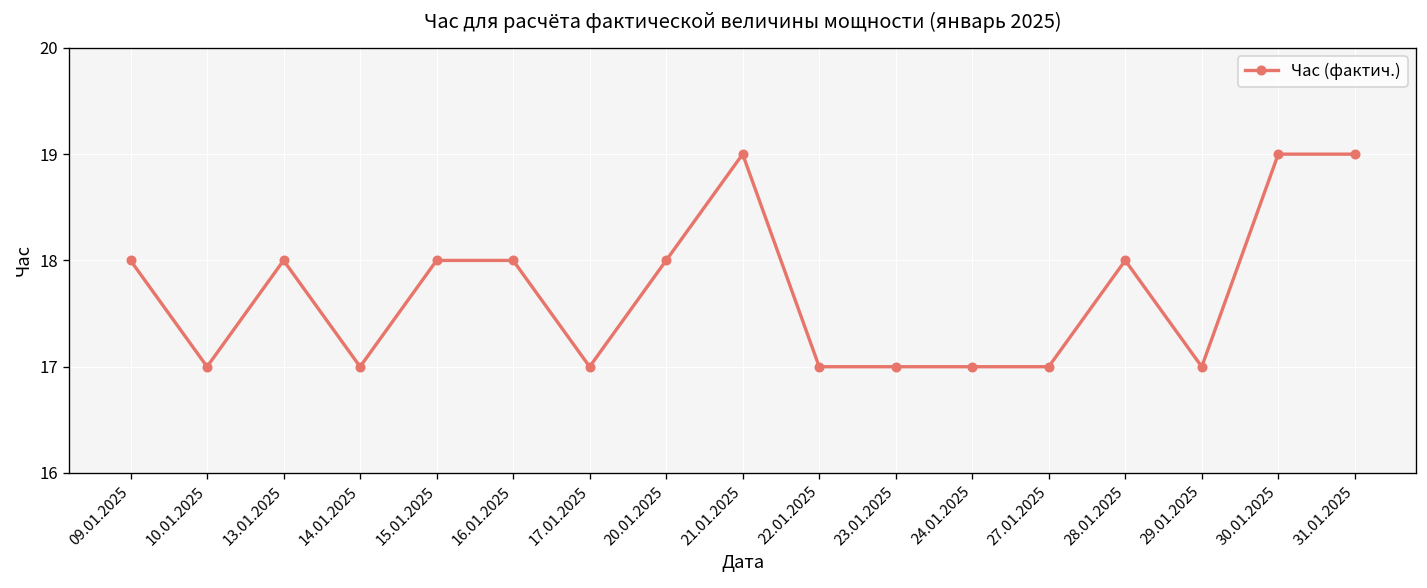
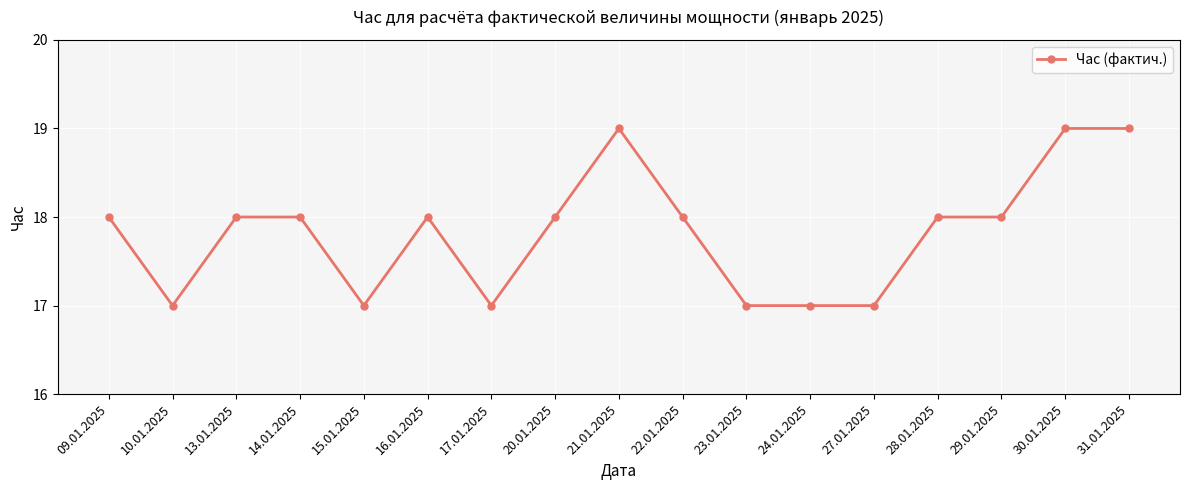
14.01.2025: 17 -> 18
15.01.2025: 18 -> 17
22.01.2025: 17 -> 18
29.01.2025: 17 -> 18
